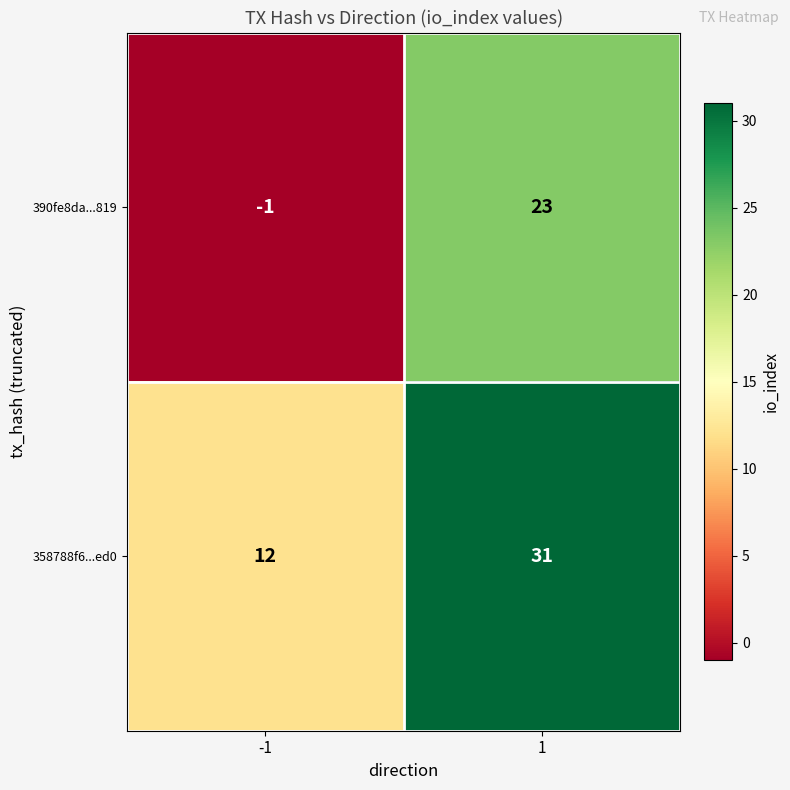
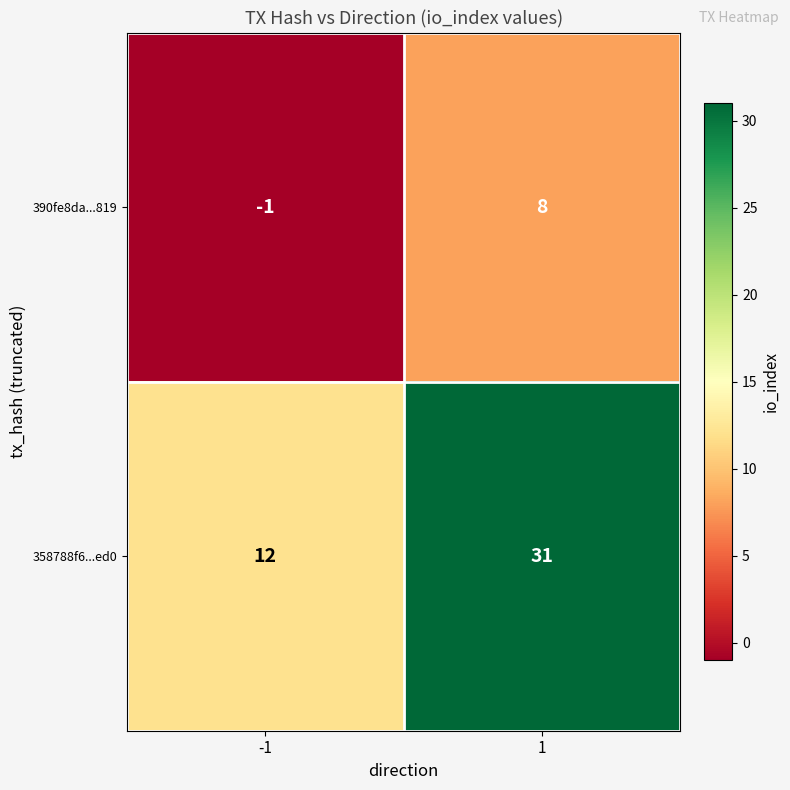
390fe8da...819, 1: 23 -> 8
